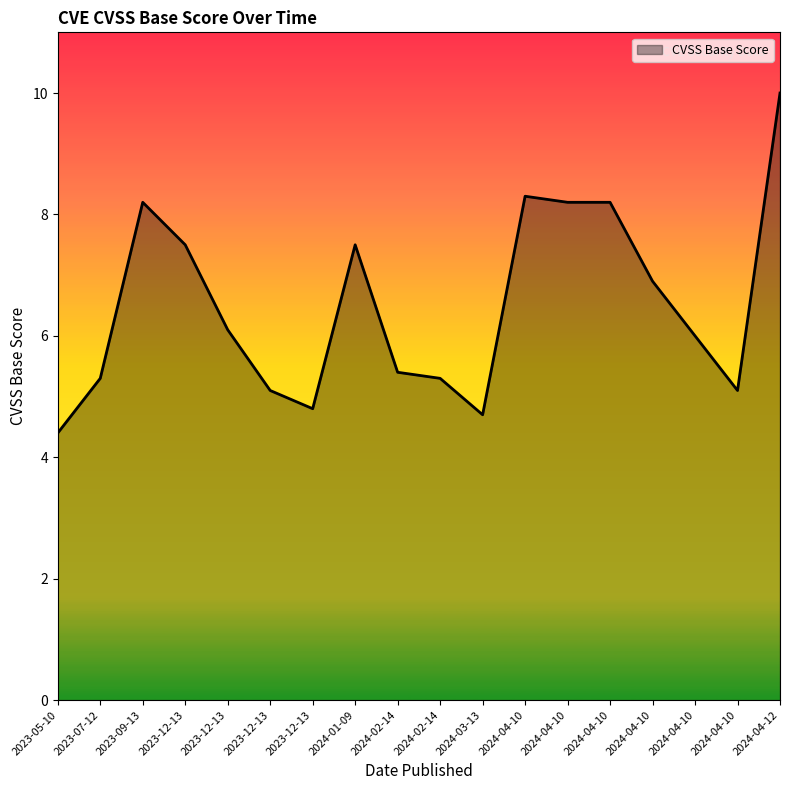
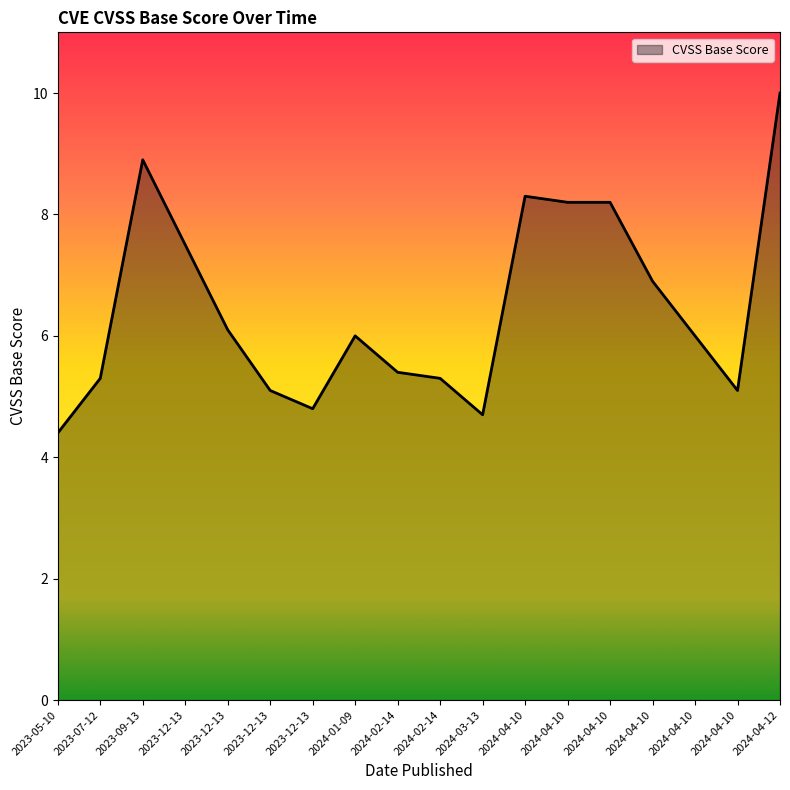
2023-09-13: 8.2 -> 8.9
2024-01-09: 7.5 -> 6.0
